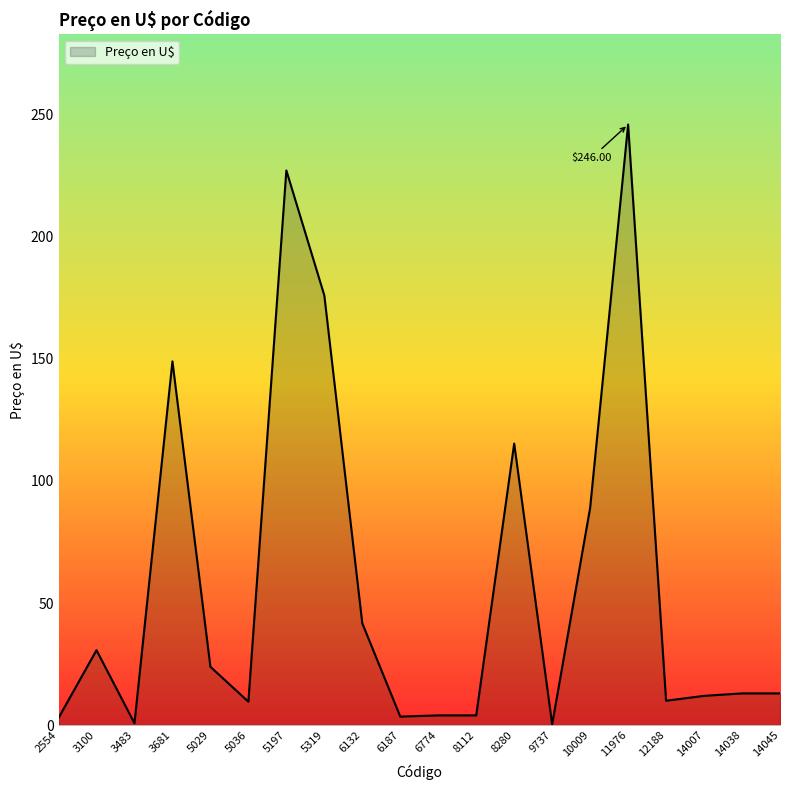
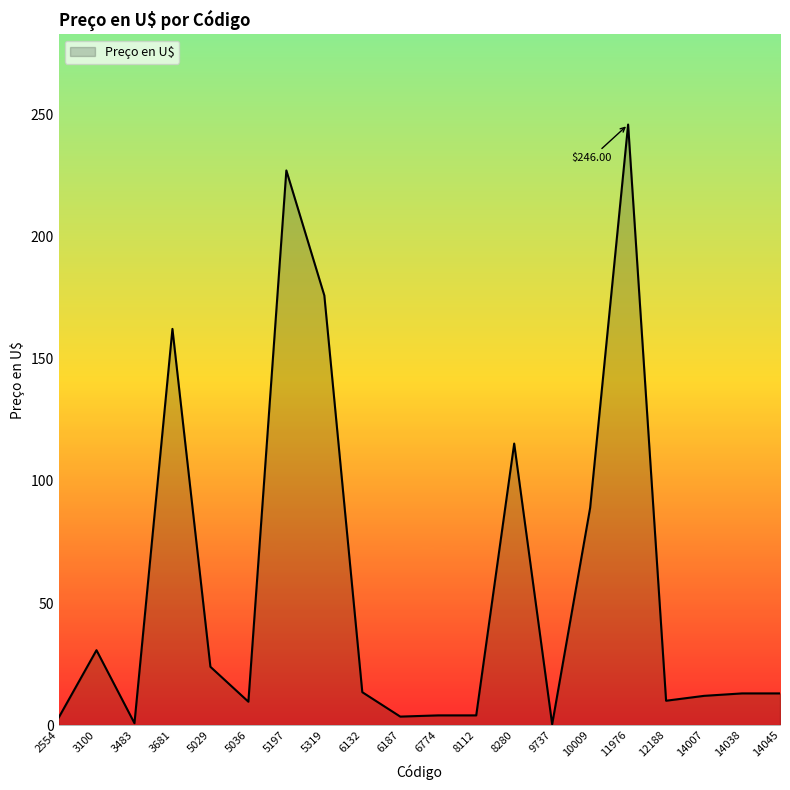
3681: 149 -> 162
6132: 42 -> 14
